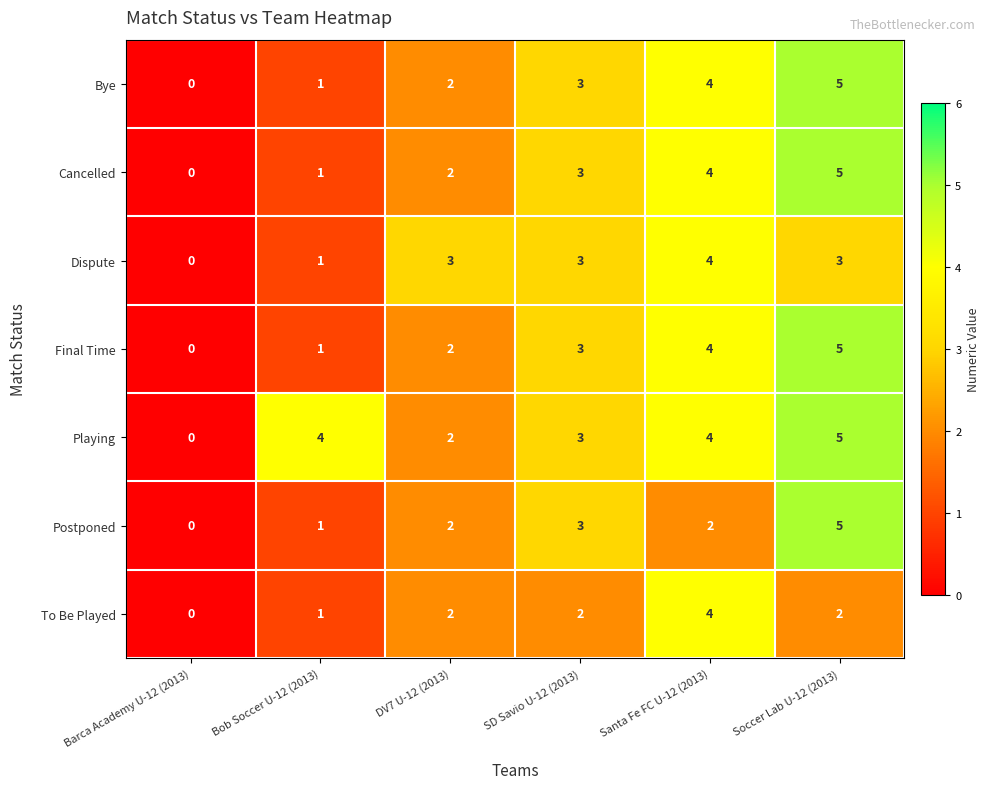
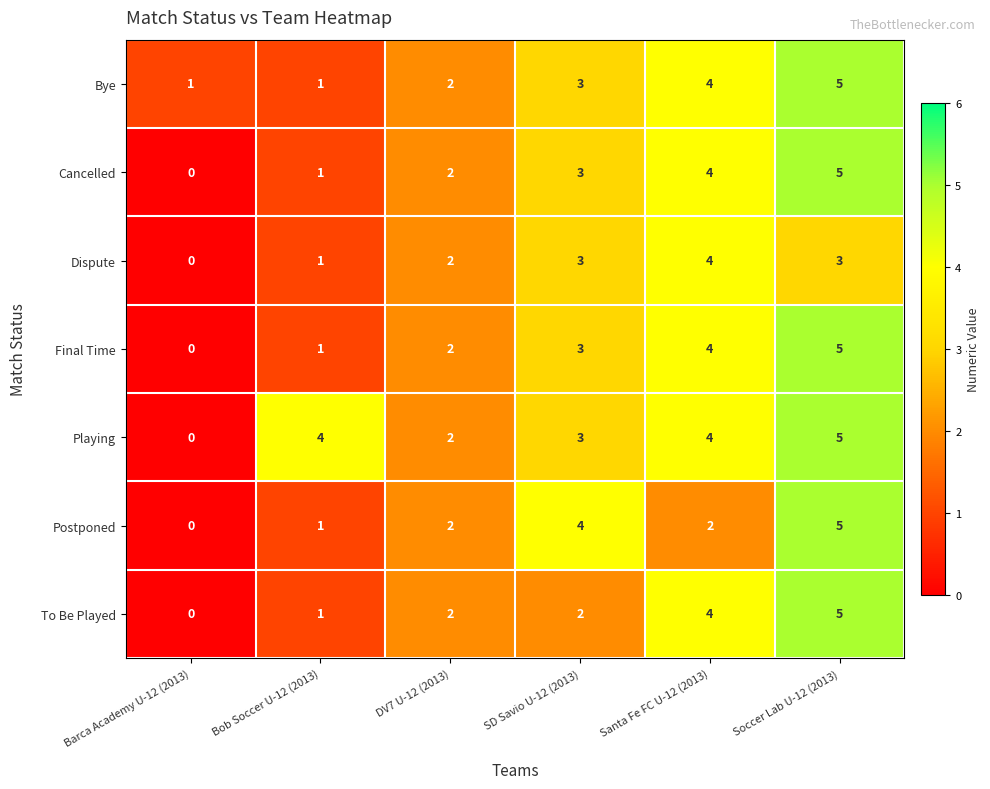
Bye, Barca Academy U-12 (2013): 0 -> 1
Dispute, DV7 U-12 (2013): 3 -> 2
Postponed, SD Savio U-12 (2013): 3 -> 4
To Be Played, Soccer Lab U-12 (2013): 2 -> 5
